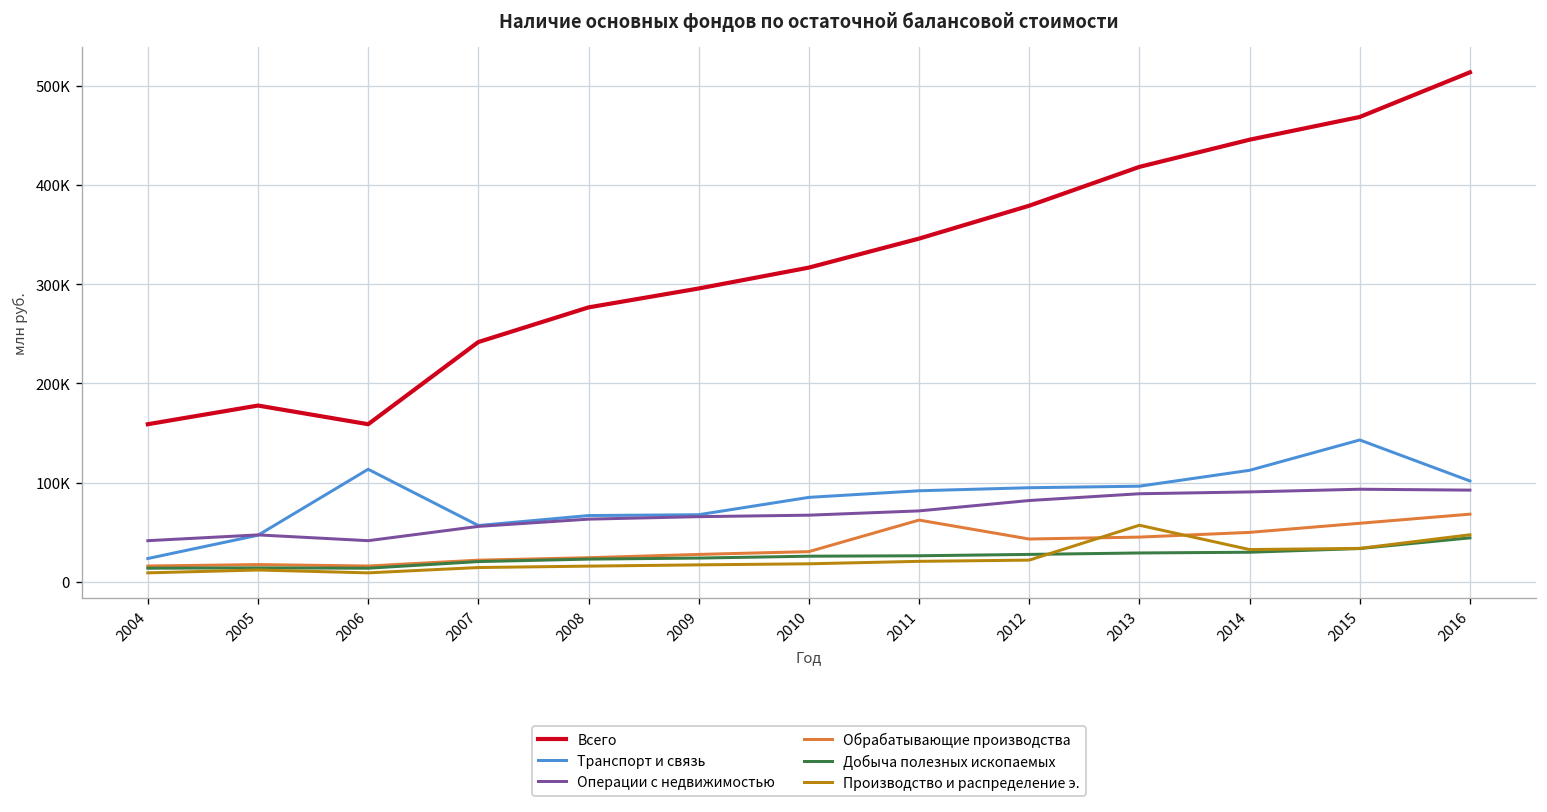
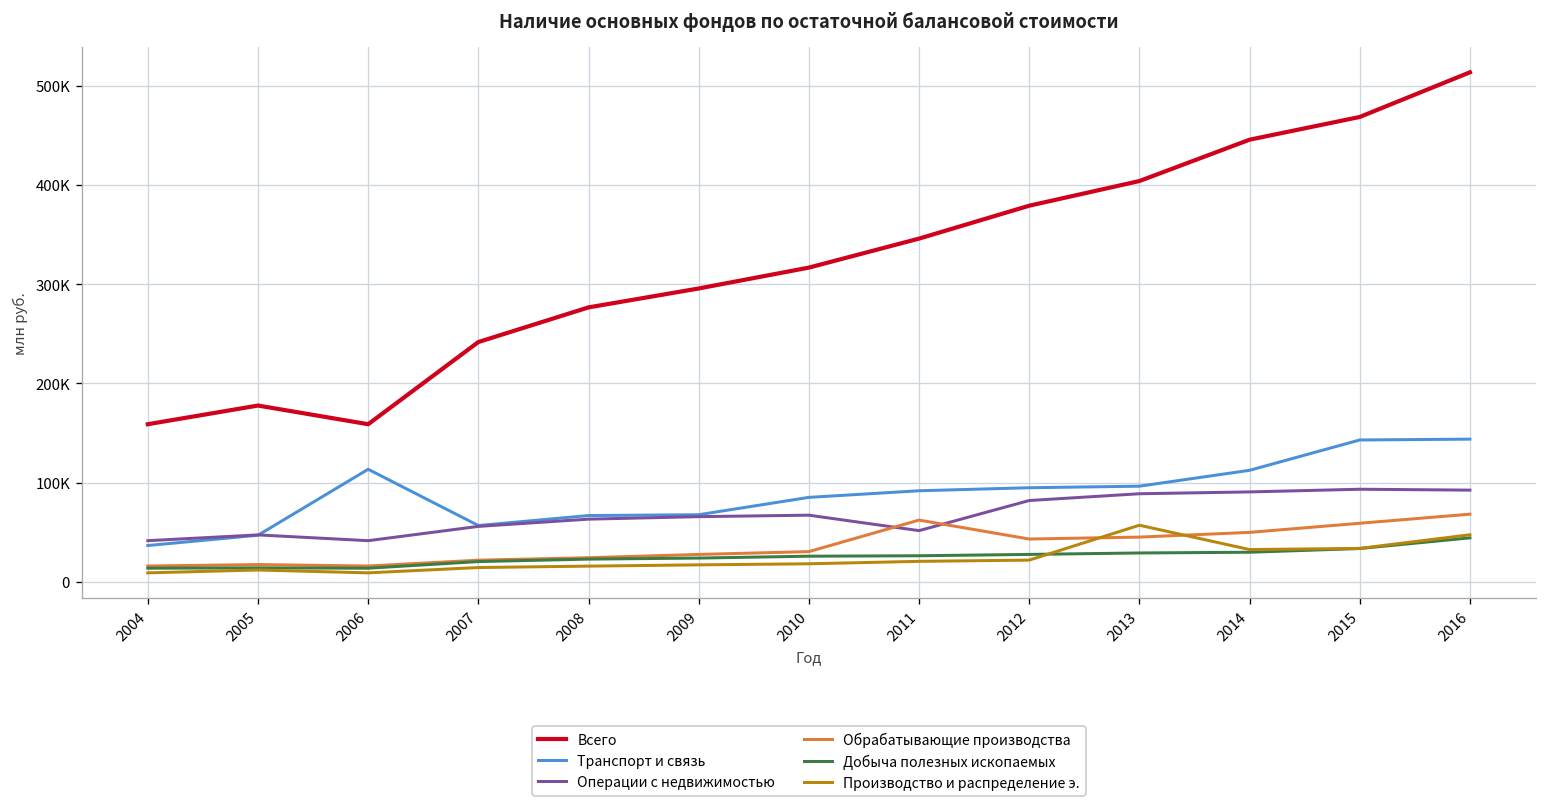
Транспорт и связь, 2004: 20000 -> 40000
Операции с недвижимостью, 2011: 70000 -> 50000
Всего, 2013: 420000 -> 400000
Транспорт и связь, 2016: 100000 -> 140000
